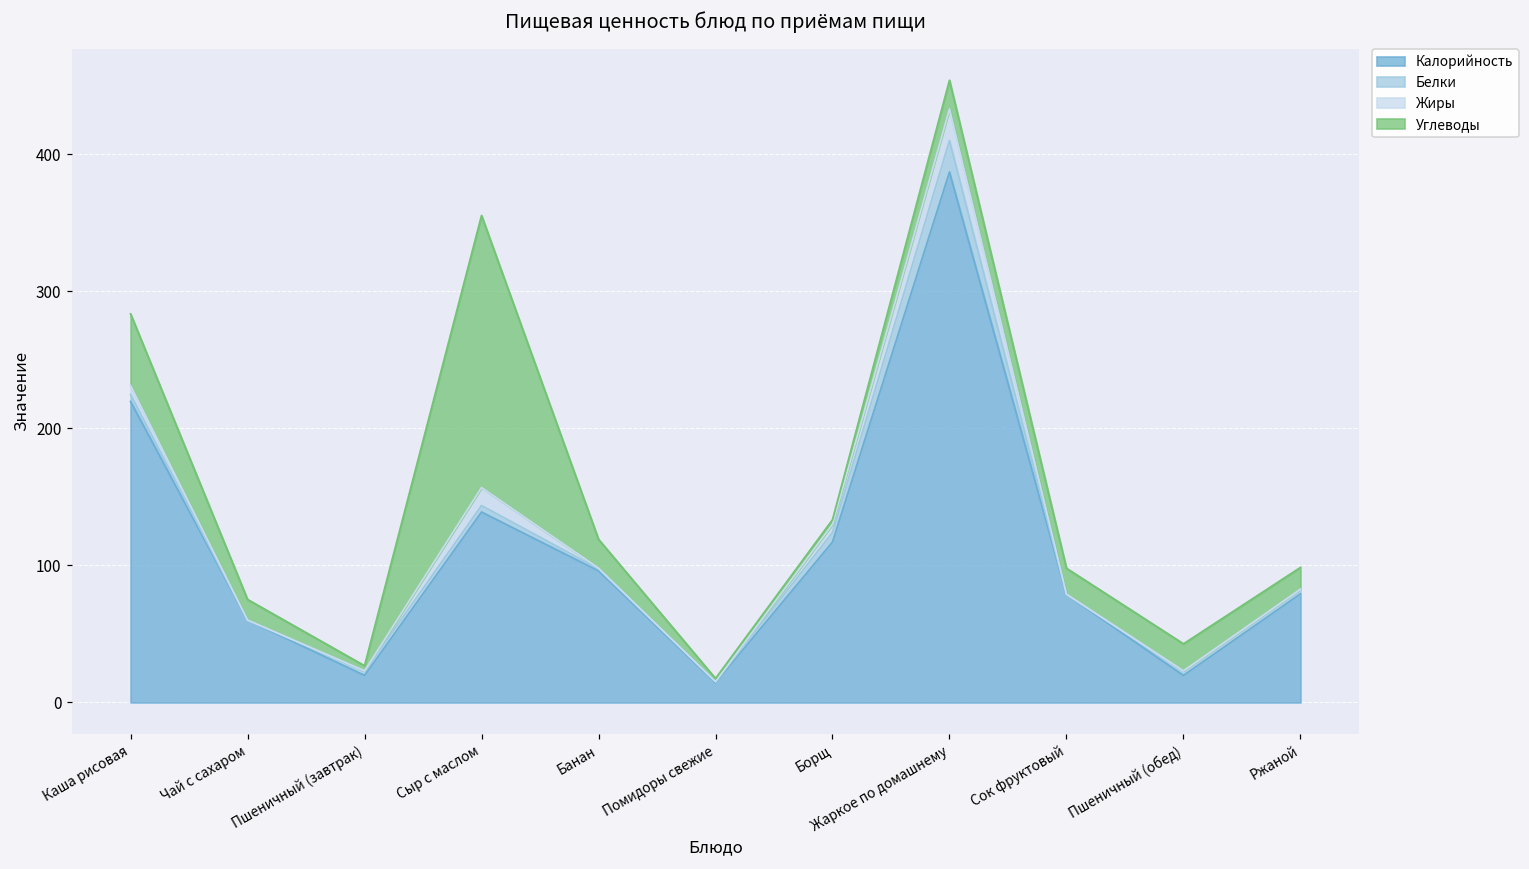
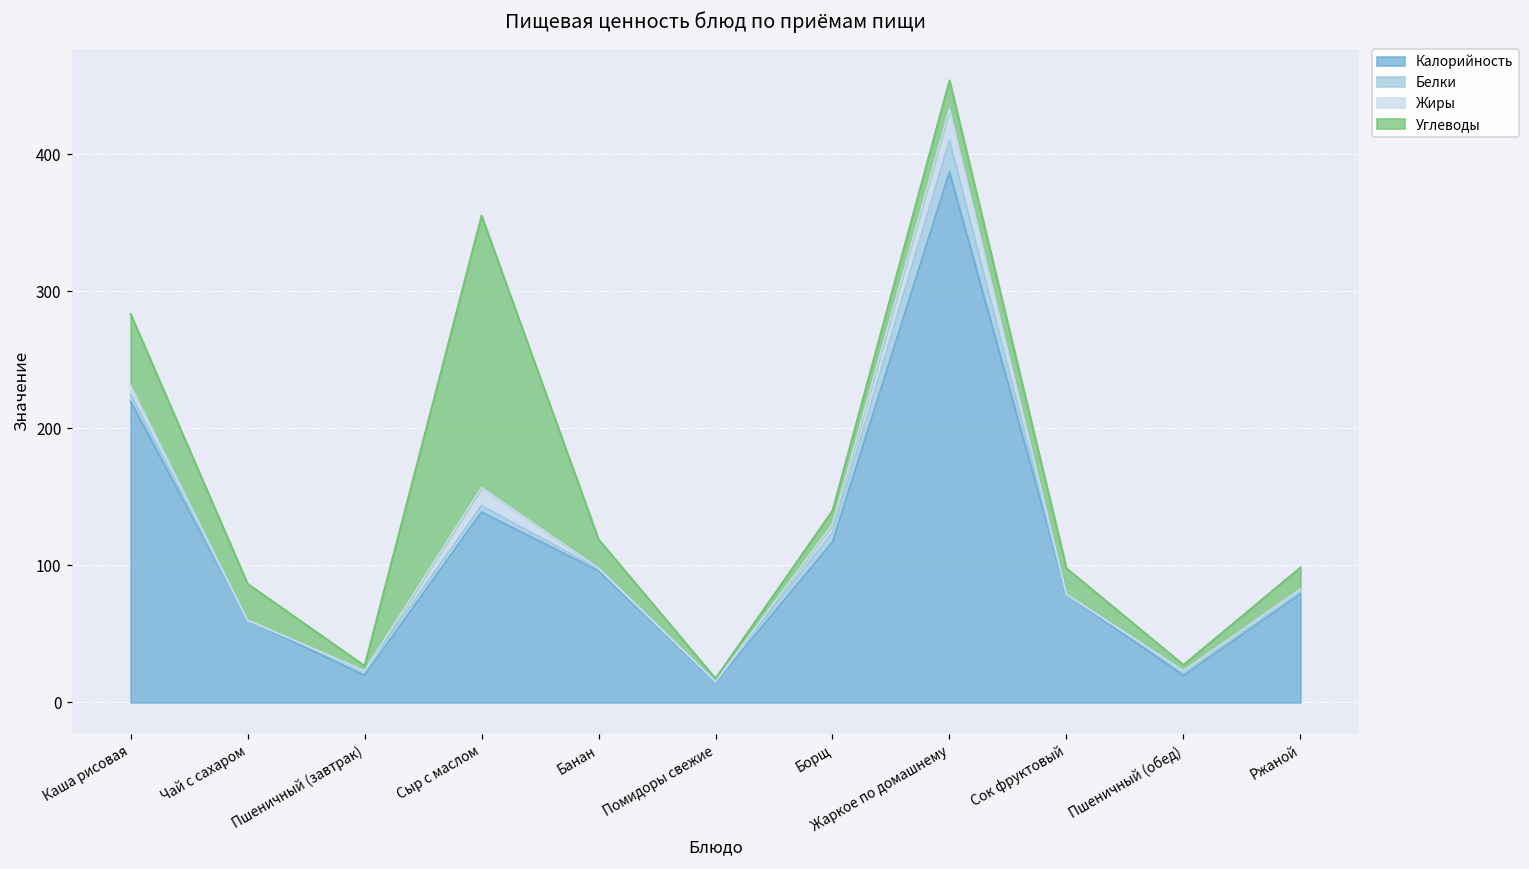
Углеводы, Чай с сахаром: 15 -> 27
Углеводы, Борщ: 3 -> 10
Углеводы, Пшеничный (обед): 20 -> 4
